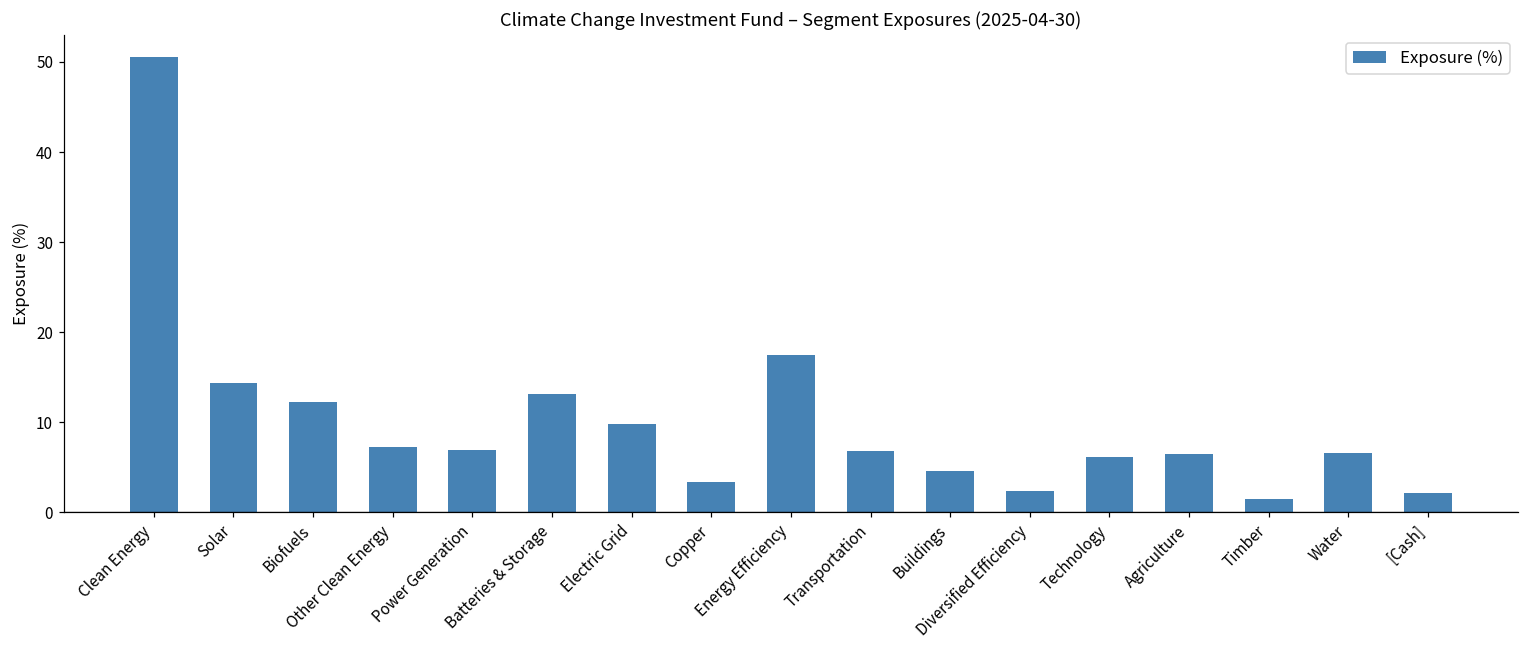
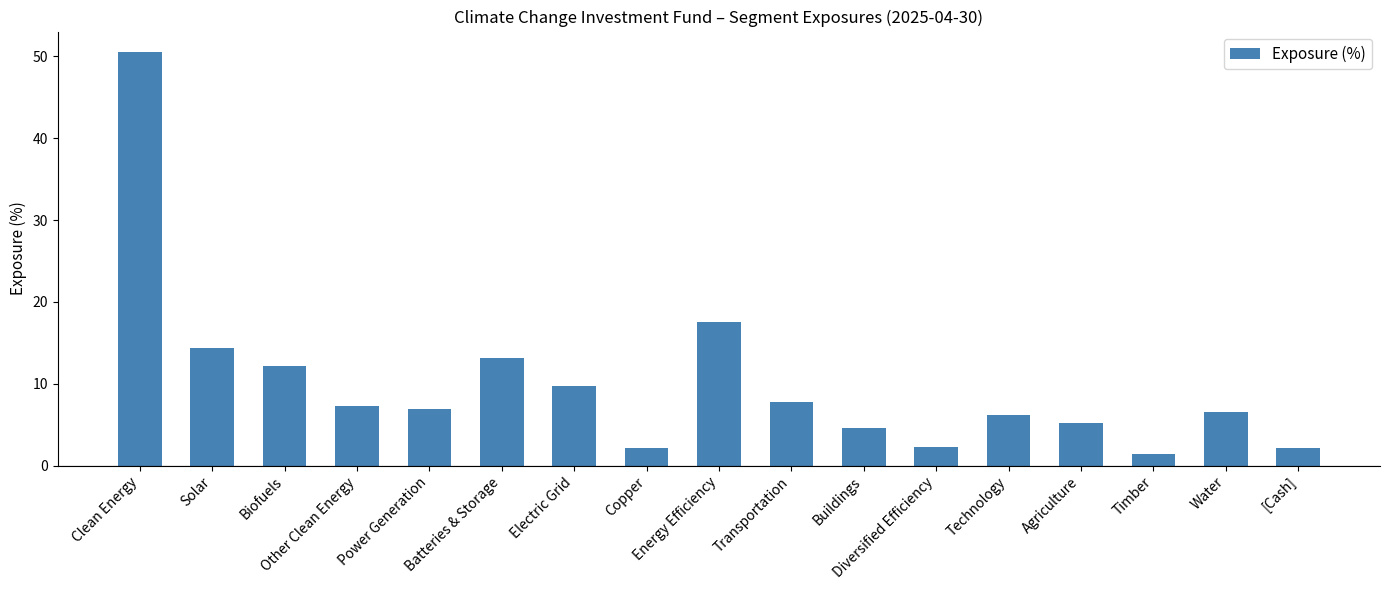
Copper: 3 -> 2
Transportation: 7 -> 8
Agriculture: 7 -> 5
